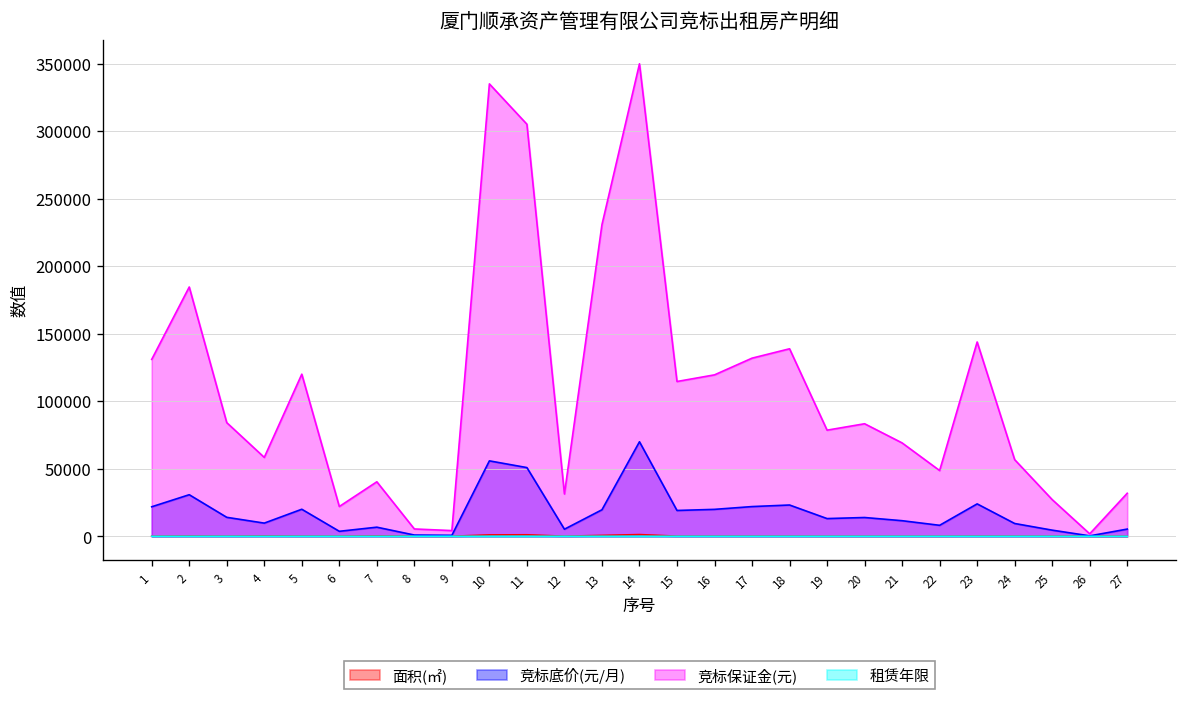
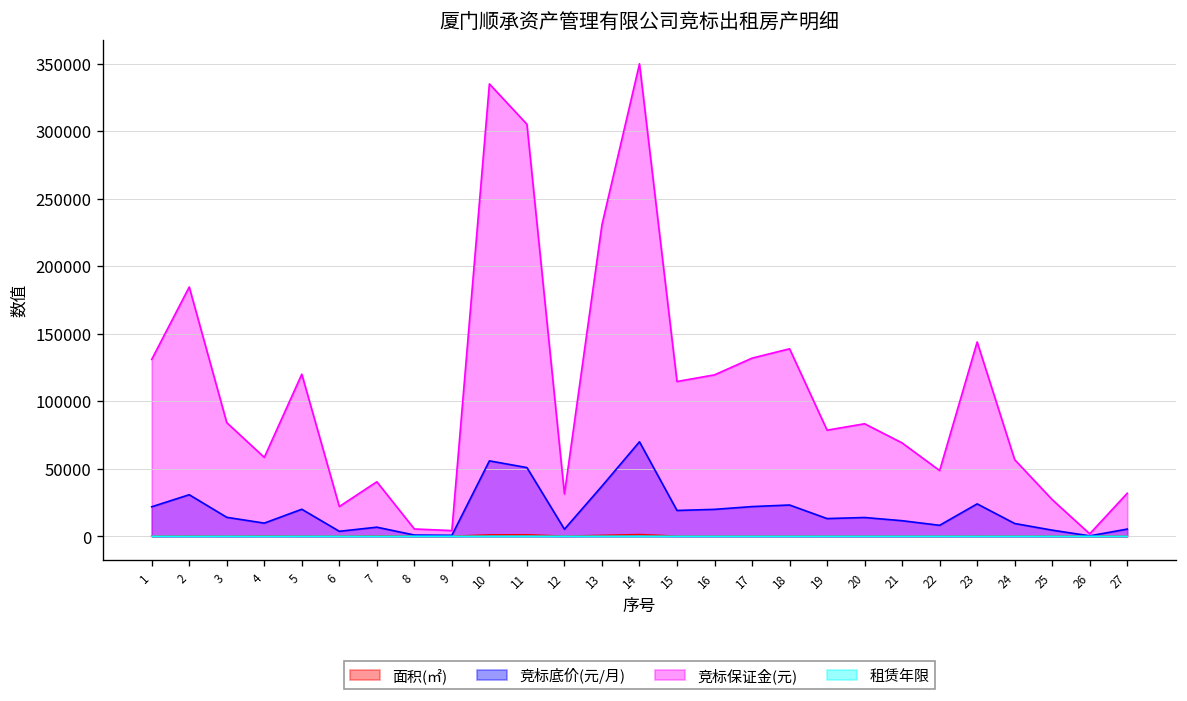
竞标底价(元/月), 13: 20000 -> 37000
